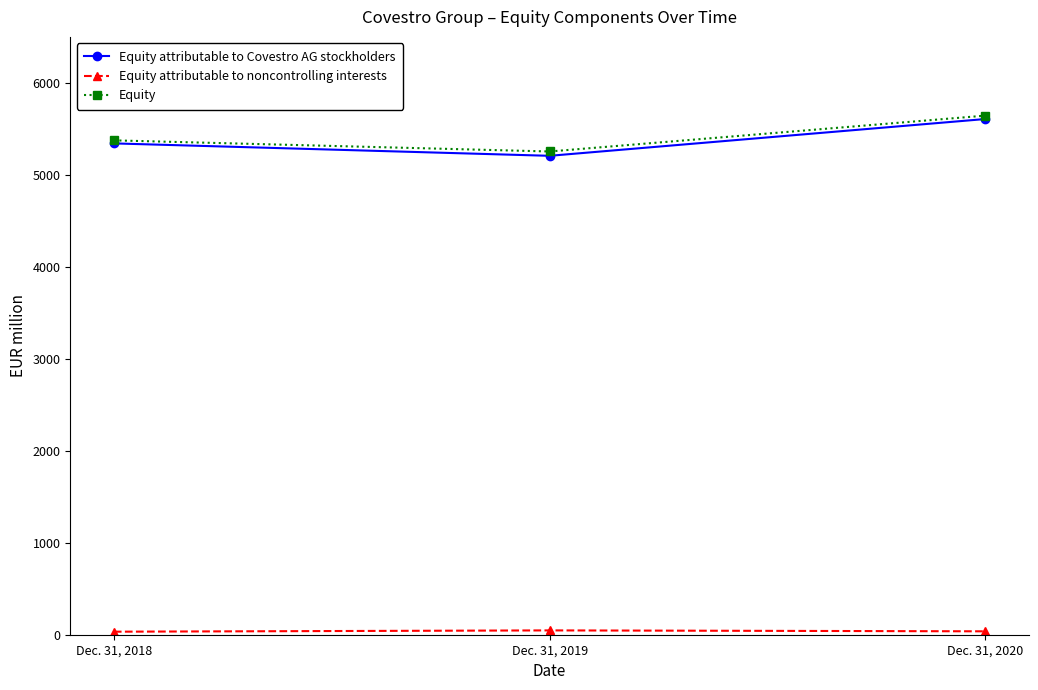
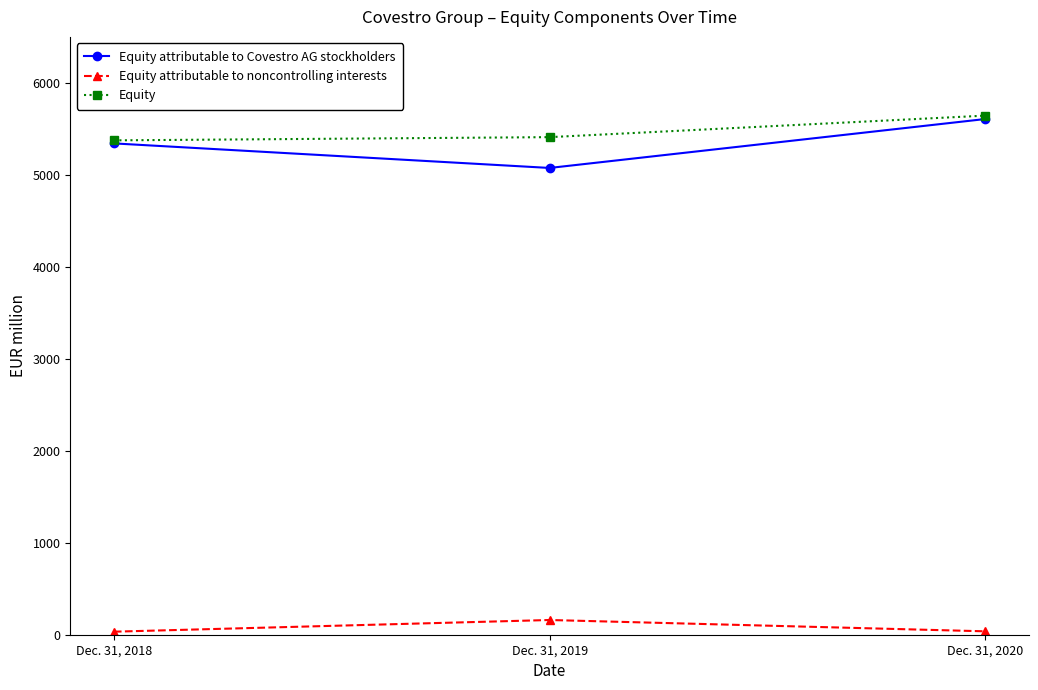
Equity attributable to Covestro AG stockholders, Dec. 31, 2019: 5200 -> 5100
Equity attributable to noncontrolling interests, Dec. 31, 2019: 0 -> 200
Equity, Dec. 31, 2019: 5300 -> 5400
